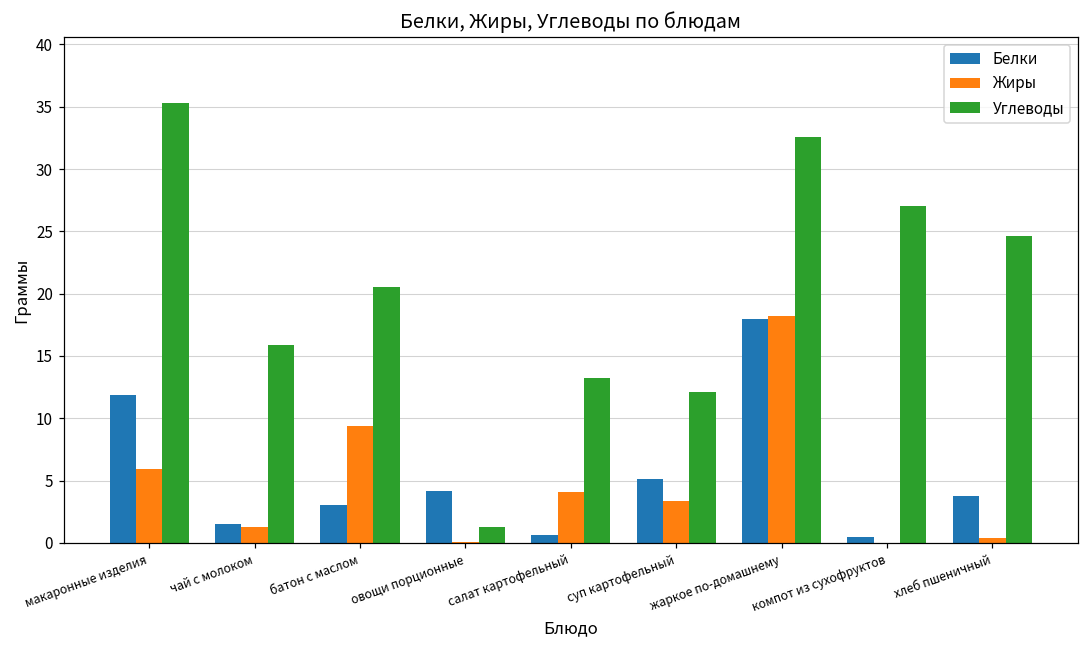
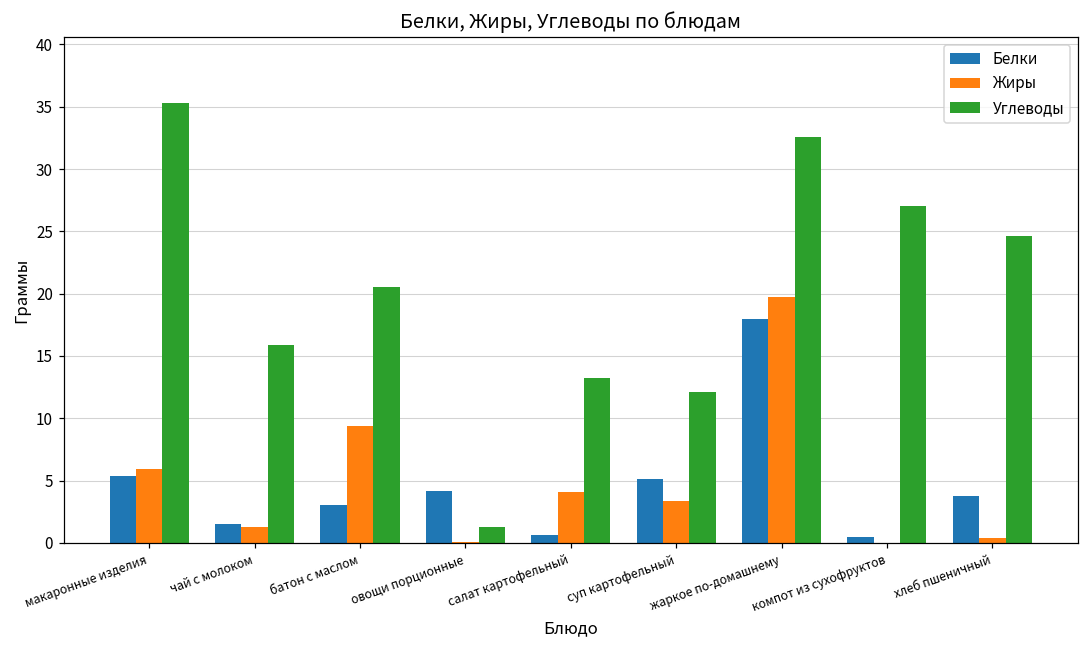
Белки, макаронные изделия: 11.9 -> 5.4
Жиры, жаркое по-домашнему: 18.2 -> 19.7
